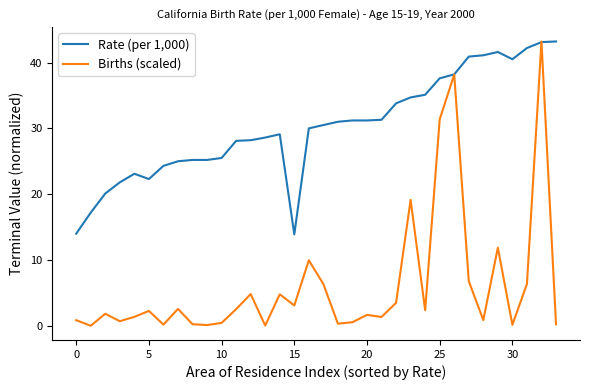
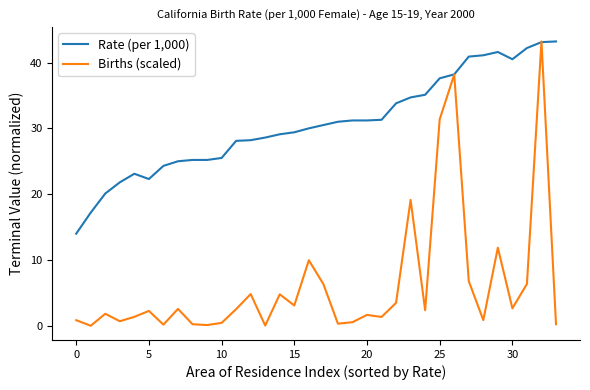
Rate (per 1,000), 15: 14 -> 29
Births (scaled), 30: 0 -> 3
